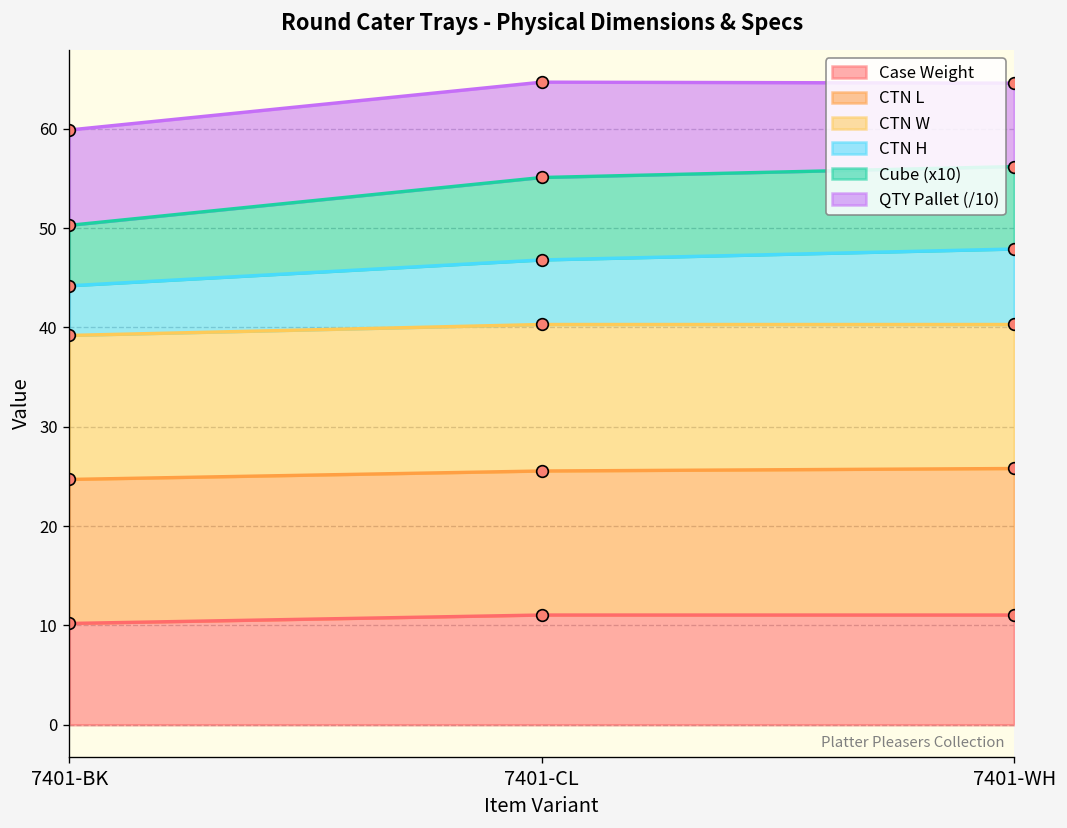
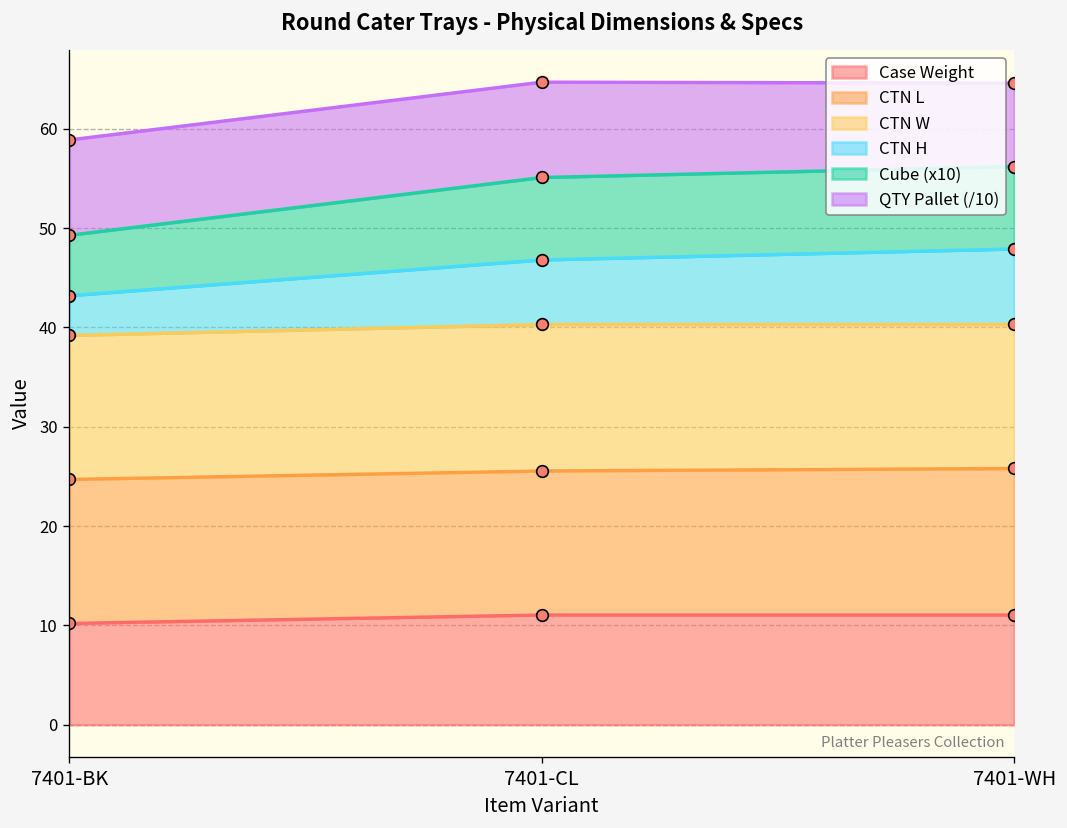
CTN H, 7401-BK: 5 -> 4
